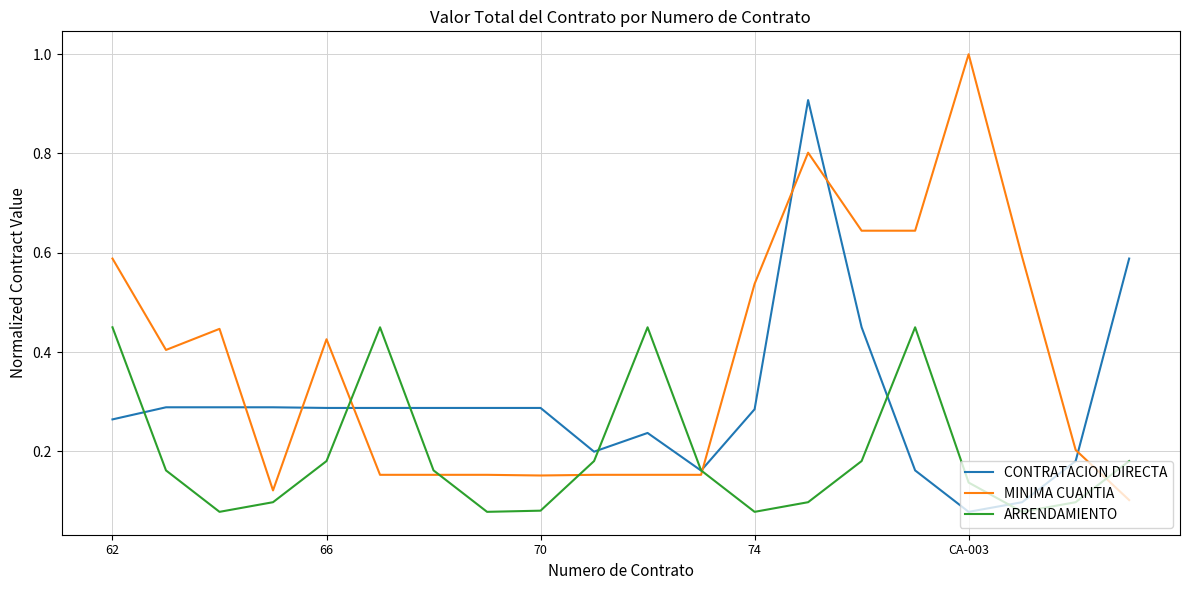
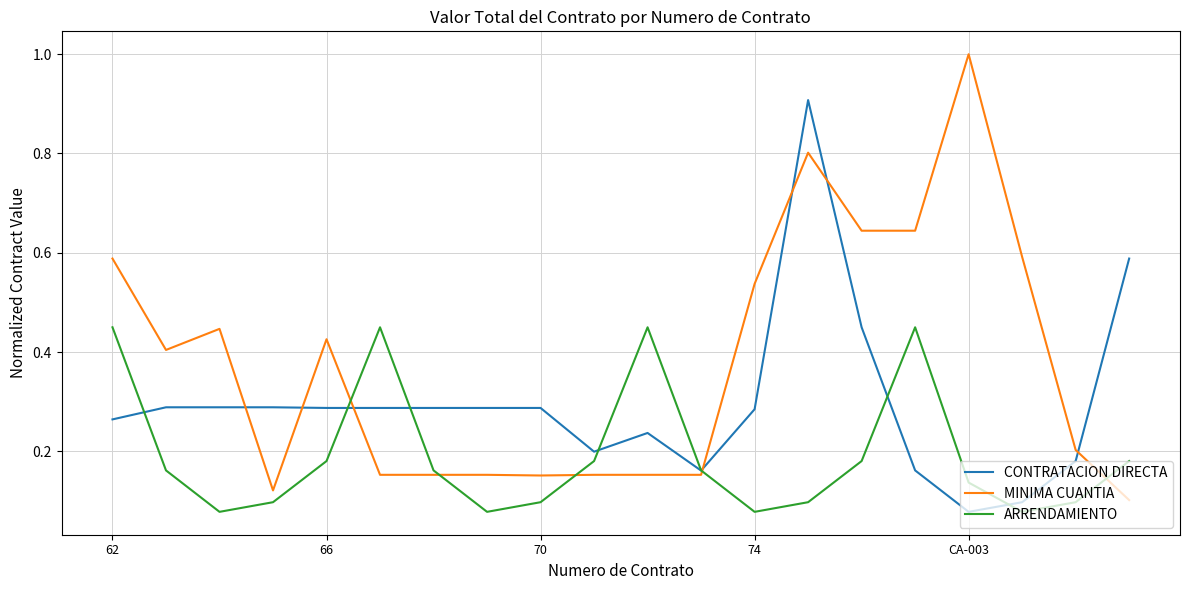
ARRENDAMIENTO, 70: 0.08 -> 0.10
